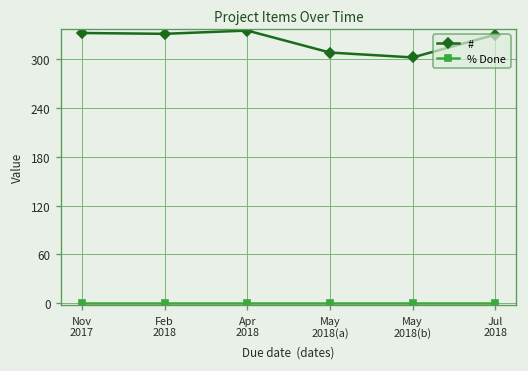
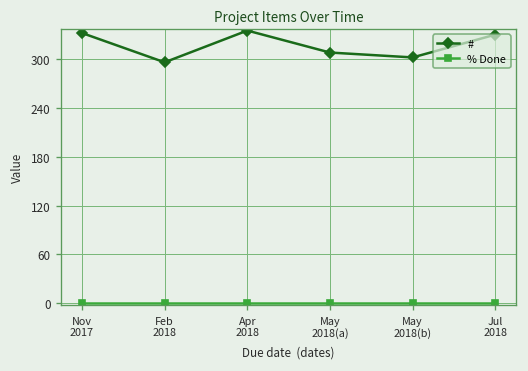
#, Feb 2018: 330 -> 300
